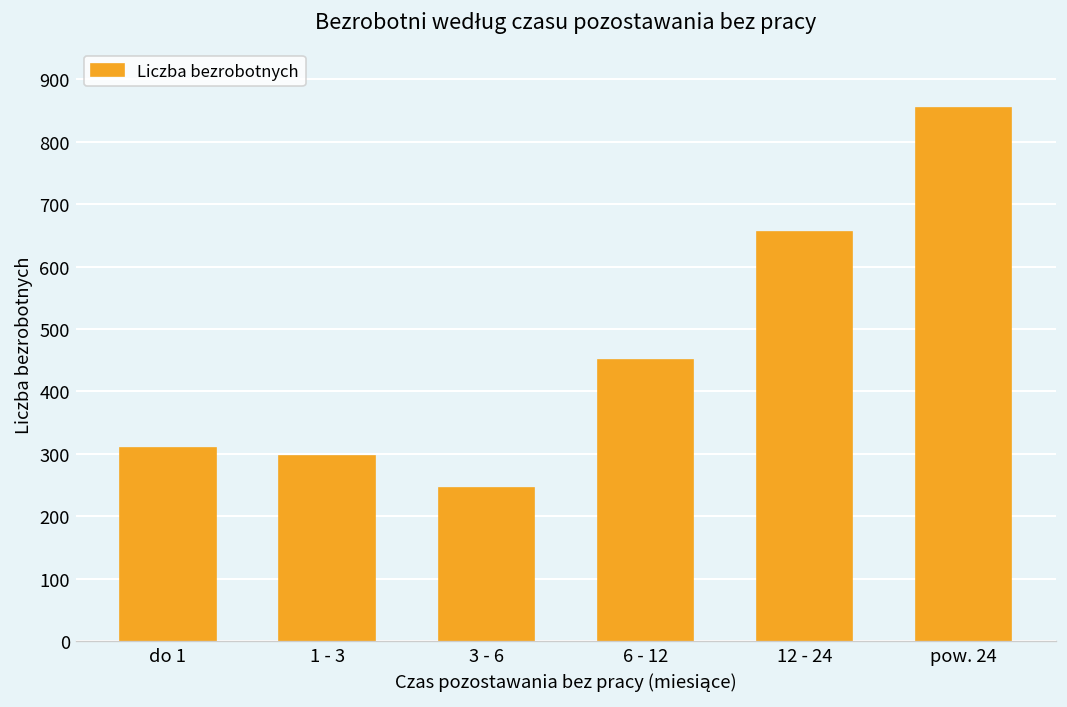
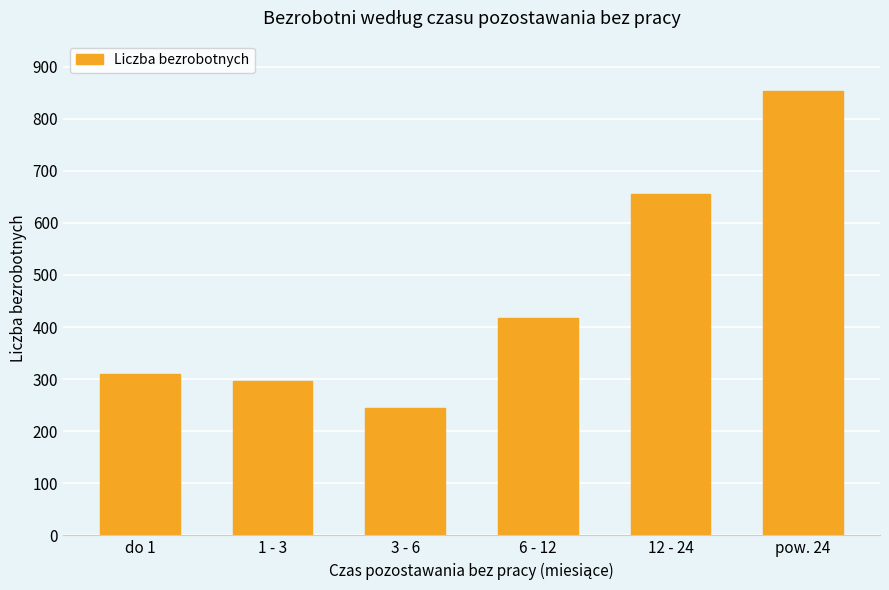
6 - 12: 450 -> 420
